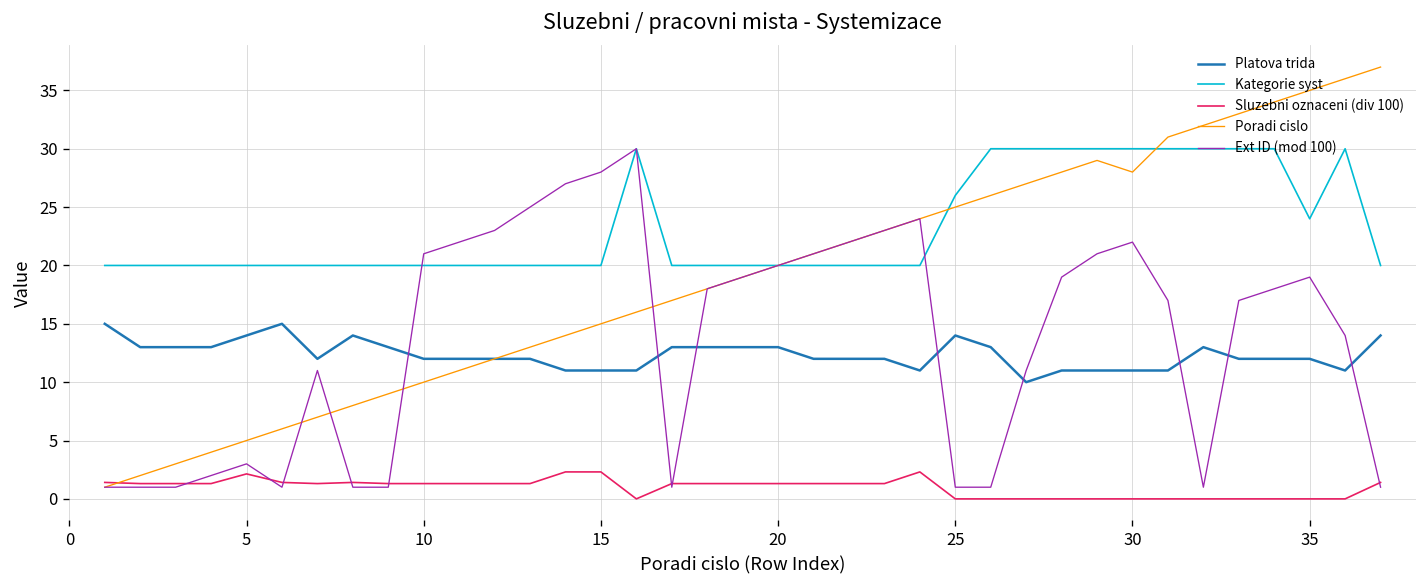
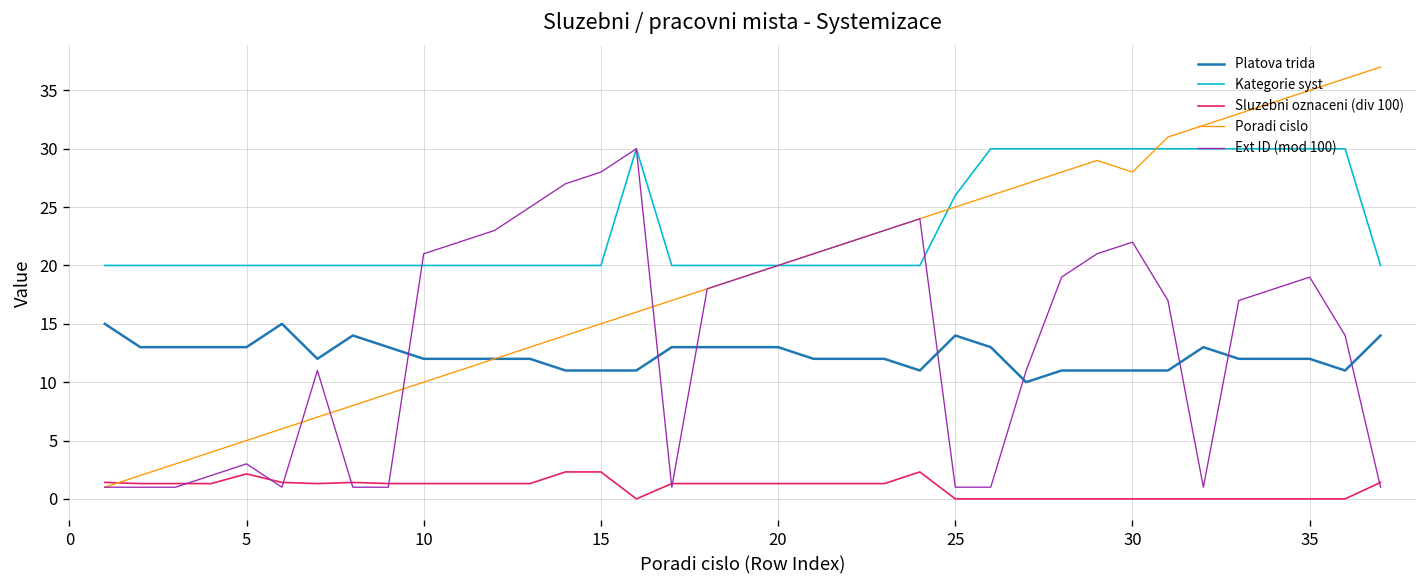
Platova trida, 5: 14 -> 13
Kategorie syst, 35: 24 -> 30
